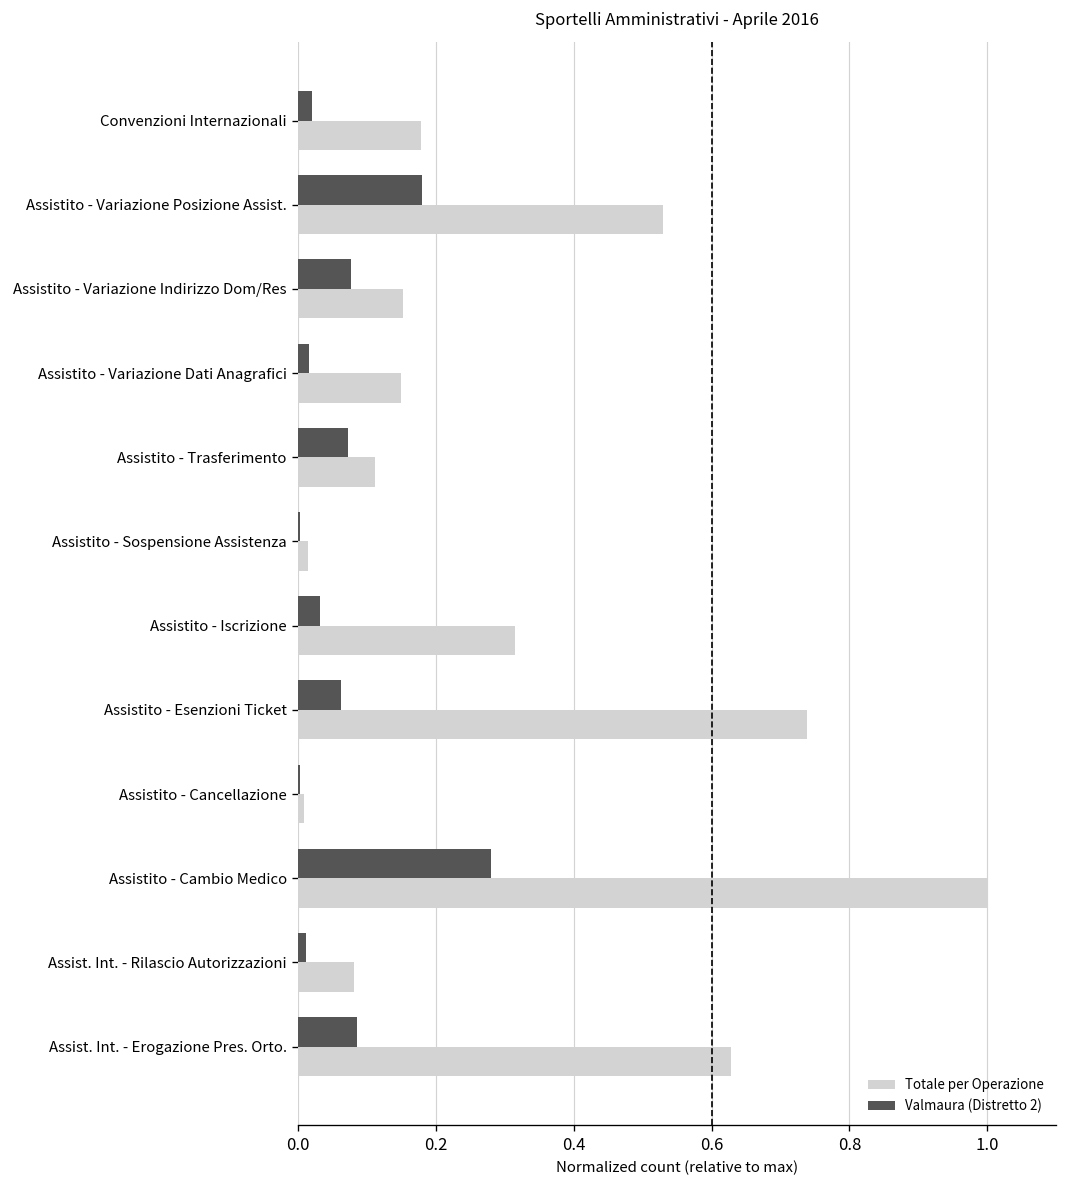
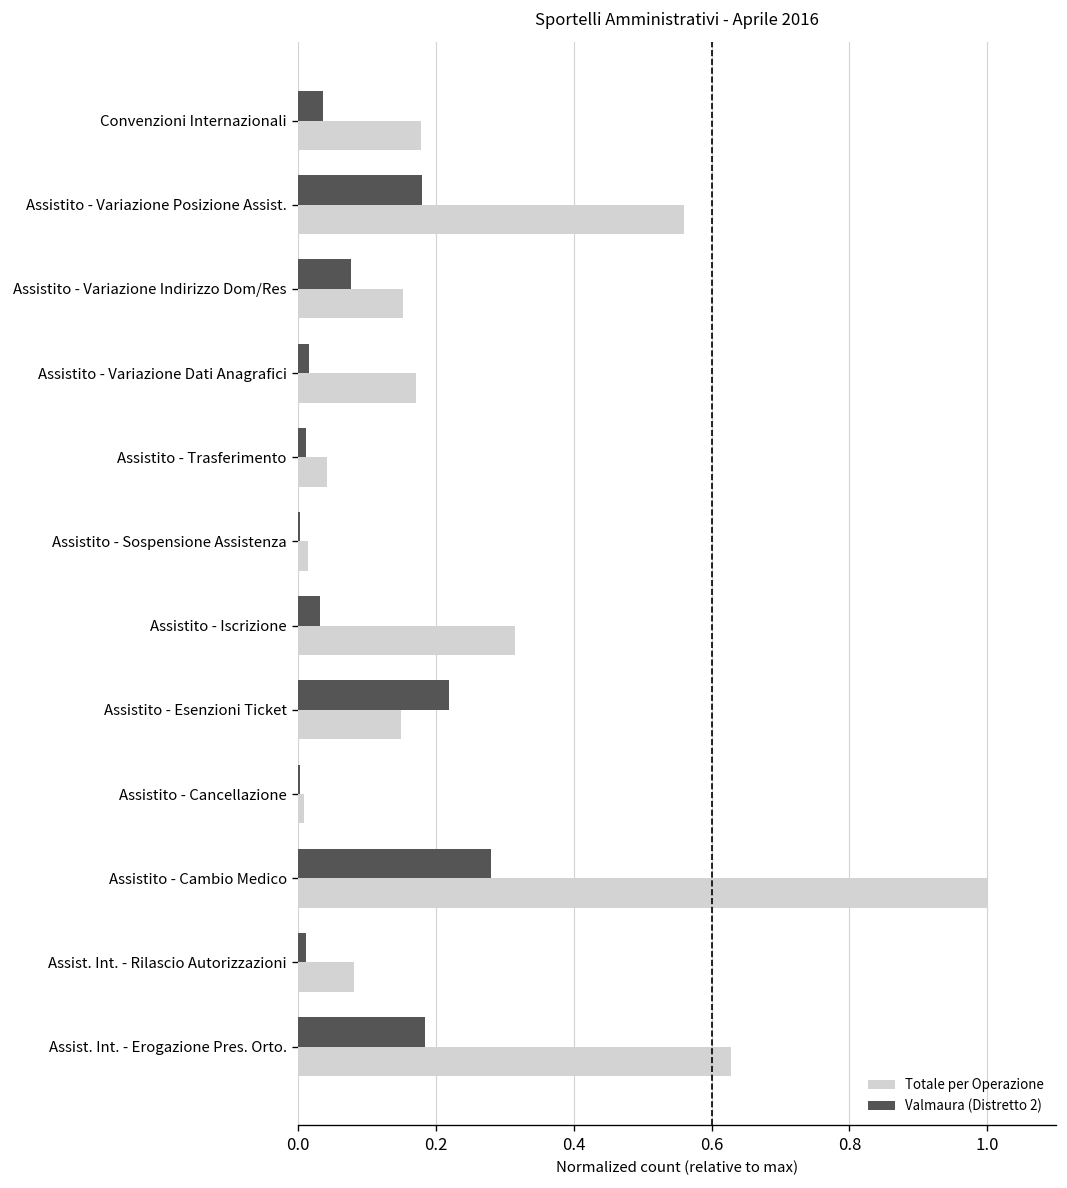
Valmaura (Distretto 2), Convenzioni Internazionali: 0.02 -> 0.04
Totale per Operazione, Assistito - Variazione Posizione Assist.: 0.53 -> 0.56
Totale per Operazione, Assistito - Variazione Dati Anagrafici: 0.15 -> 0.17
Valmaura (Distretto 2), Assistito - Trasferimento: 0.07 -> 0.01
Totale per Operazione, Assistito - Trasferimento: 0.11 -> 0.04
Valmaura (Distretto 2), Assistito - Esenzioni Ticket: 0.06 -> 0.22
Totale per Operazione, Assistito - Esenzioni Ticket: 0.74 -> 0.15
Valmaura (Distretto 2), Assist. Int. - Erogazione Pres. Orto.: 0.09 -> 0.18
